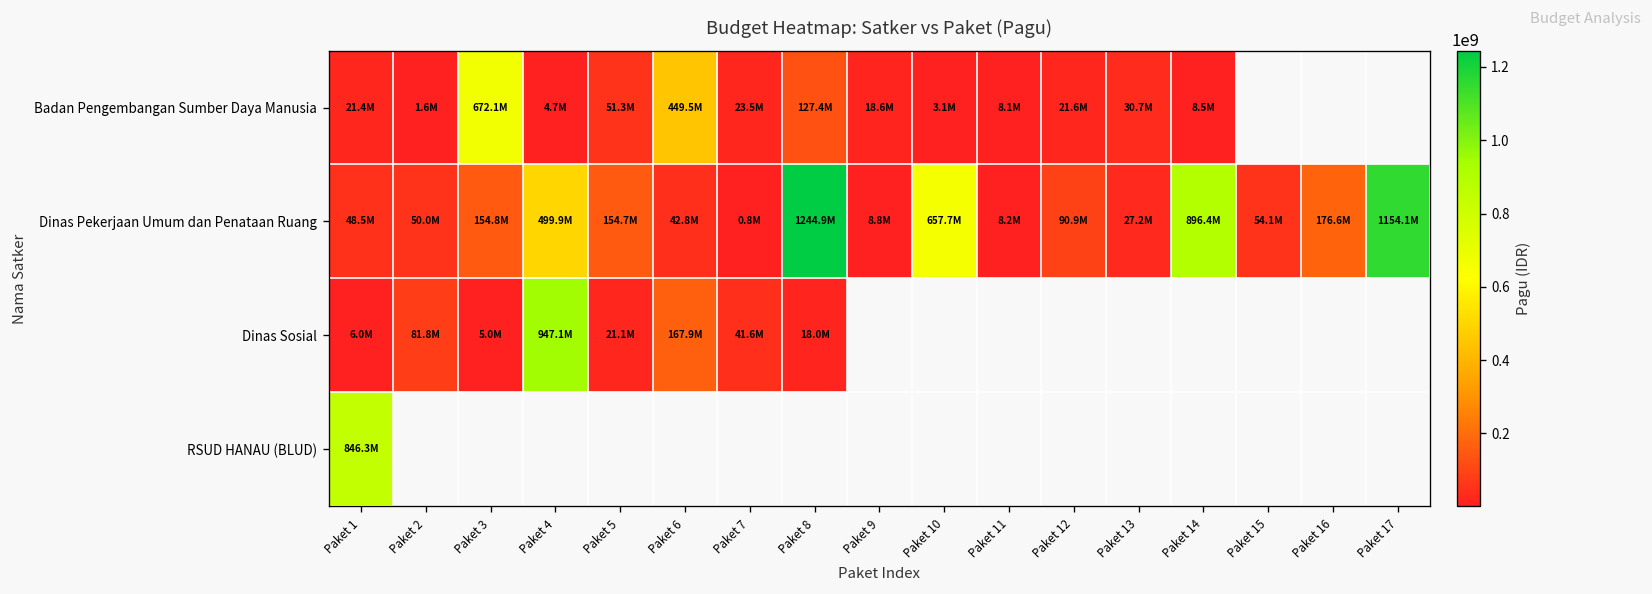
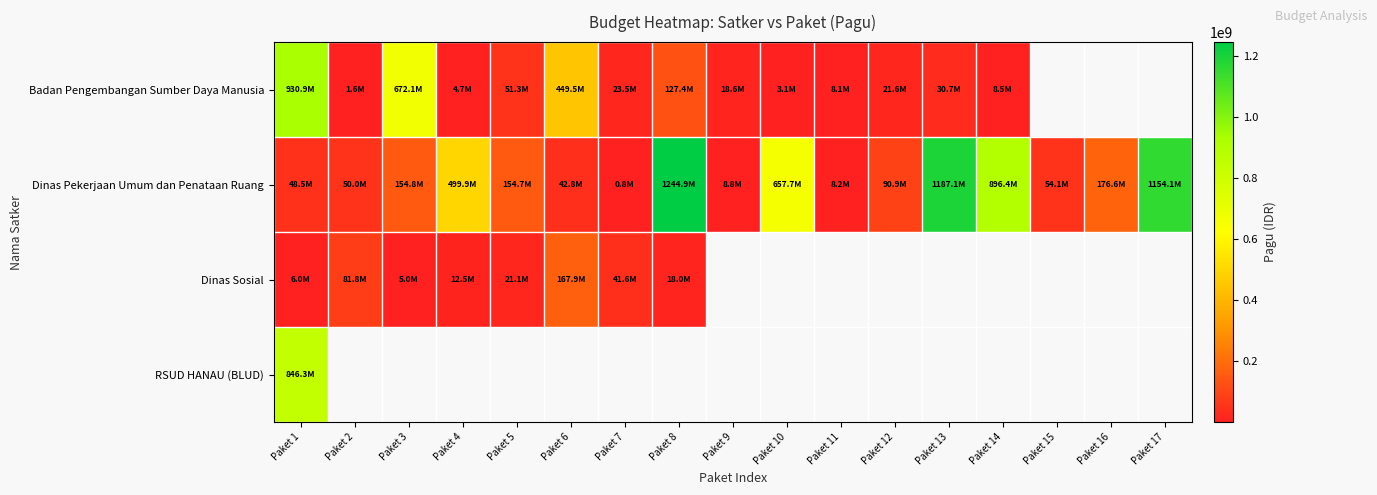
Badan Pengembangan Sumber Daya Manusia, Paket 1: 21.4M -> 930.9M
Dinas Pekerjaan Umum dan Penataan Ruang, Paket 13: 27.2M -> 1187.1M
Dinas Sosial, Paket 4: 947.1M -> 12.5M
